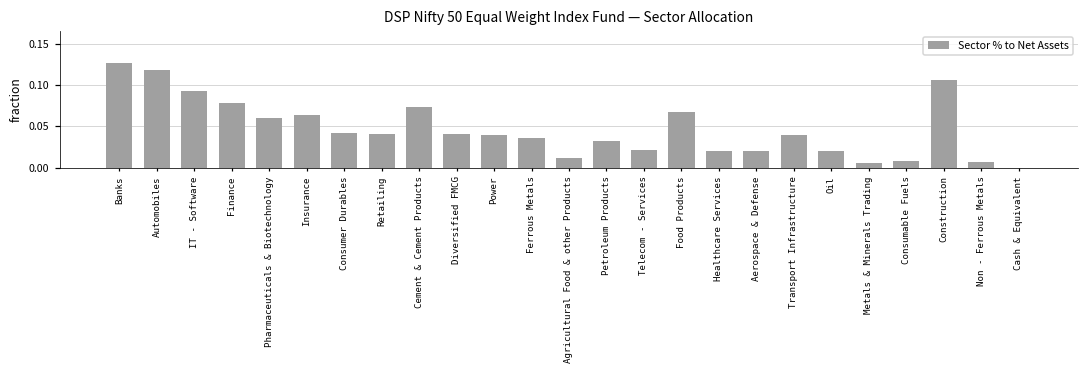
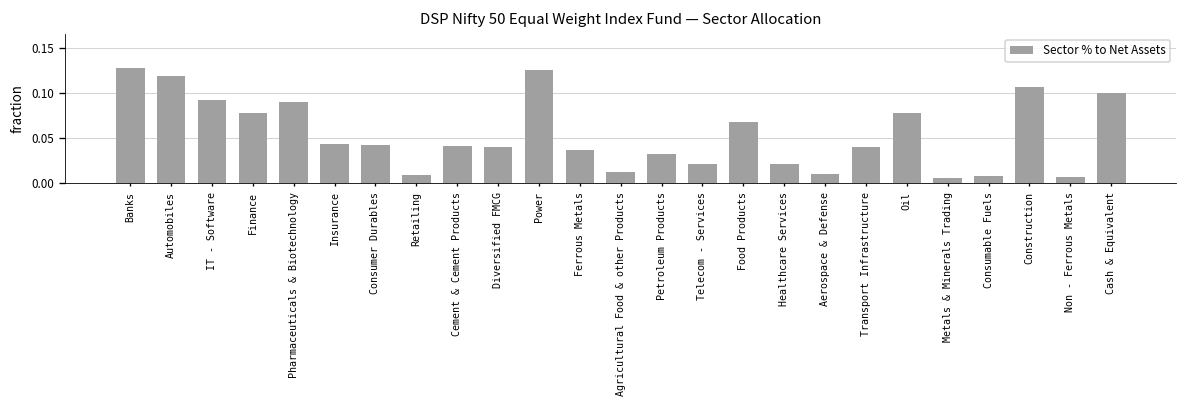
Pharmaceuticals & Biotechnology: 0.06 -> 0.09
Insurance: 0.06 -> 0.04
Retailing: 0.04 -> 0.01
Cement & Cement Products: 0.07 -> 0.04
Power: 0.04 -> 0.13
Aerospace & Defense: 0.02 -> 0.01
Oil: 0.02 -> 0.08
Cash & Equivalent: 0.00 -> 0.10
